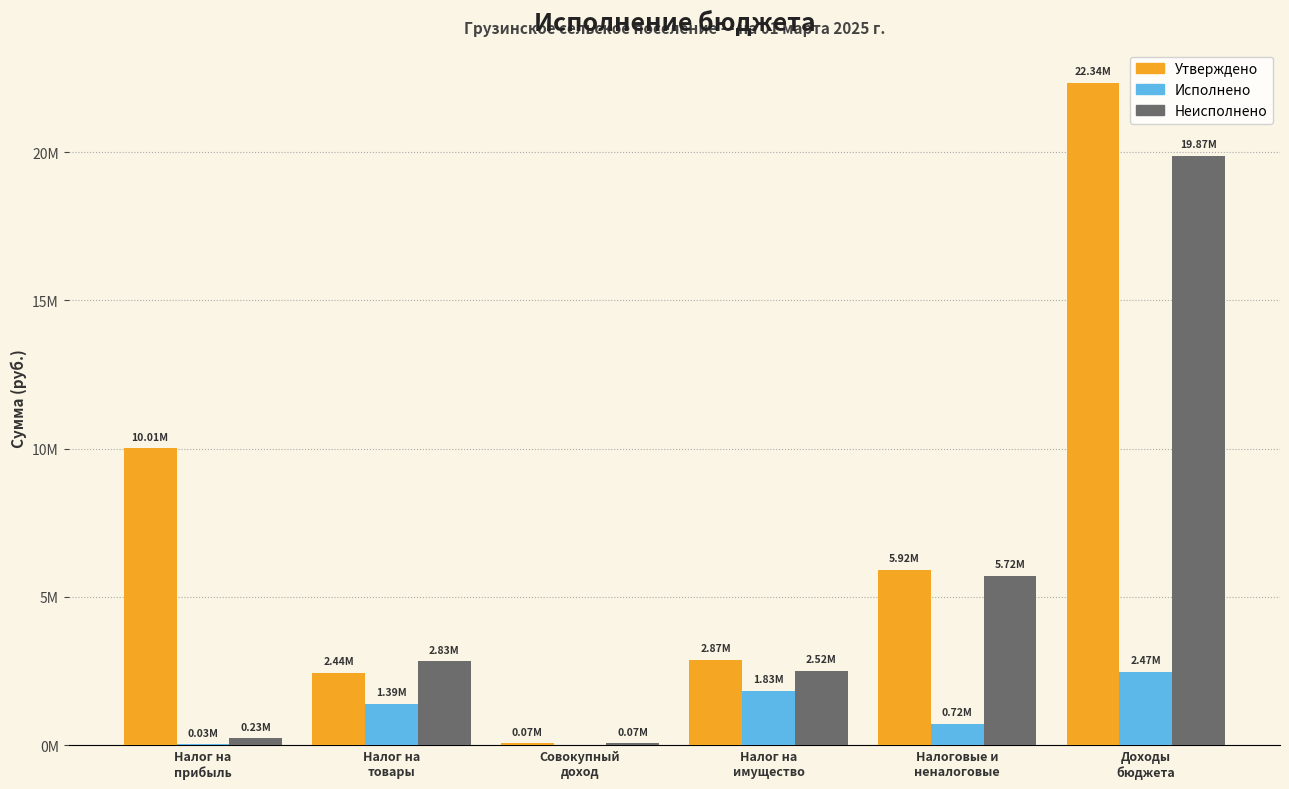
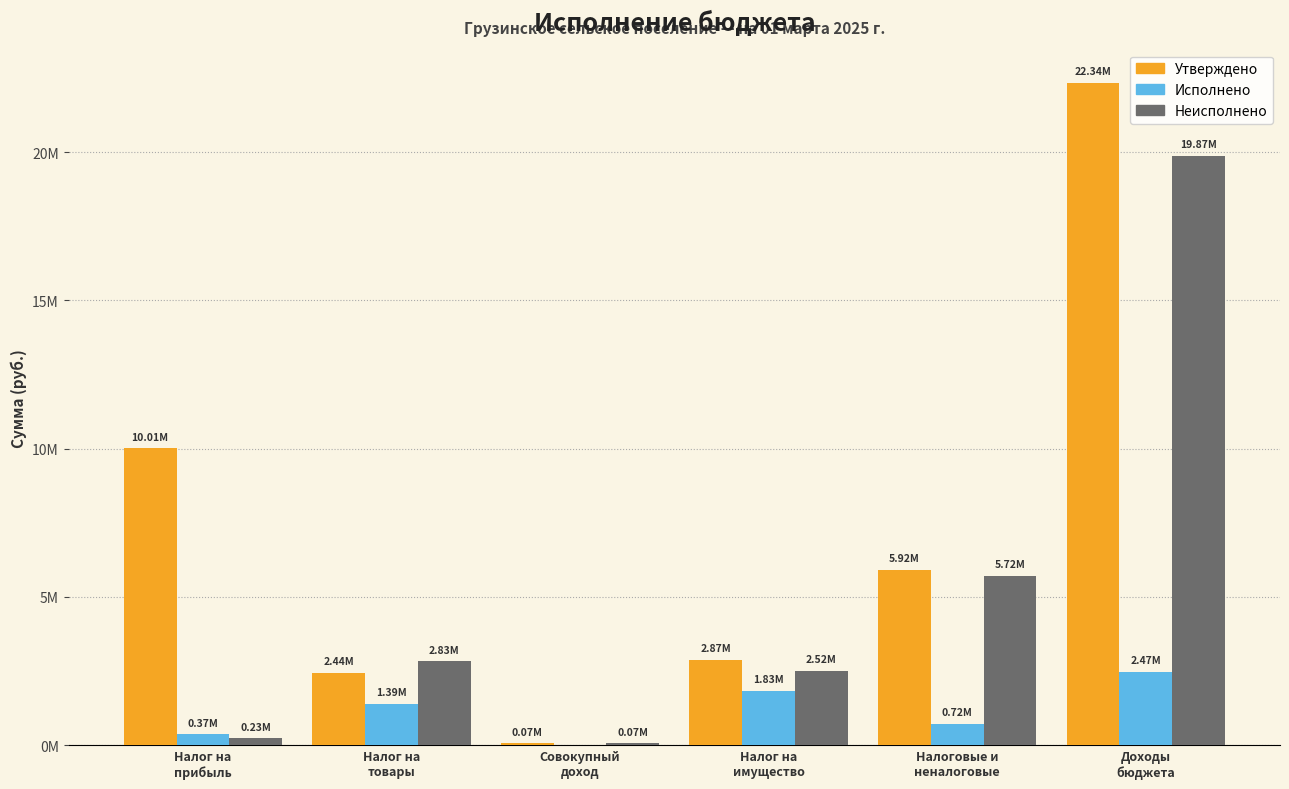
Исполнено, Налог на прибыль: 0.03M -> 0.37M
